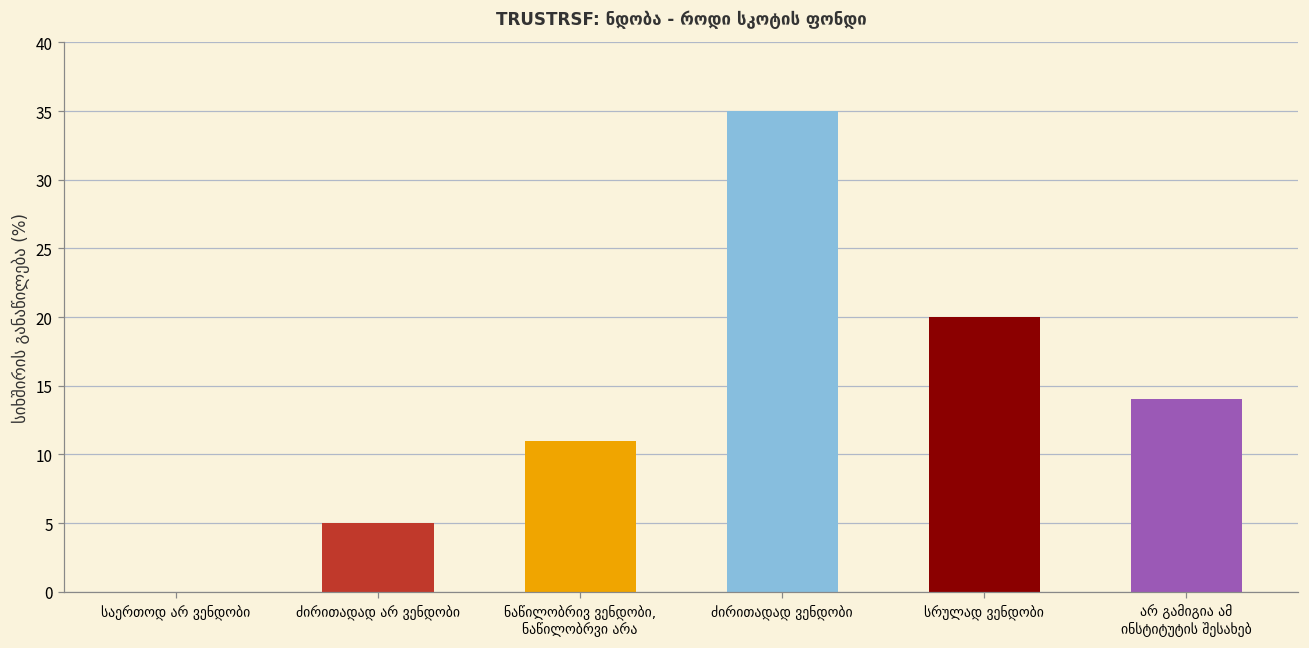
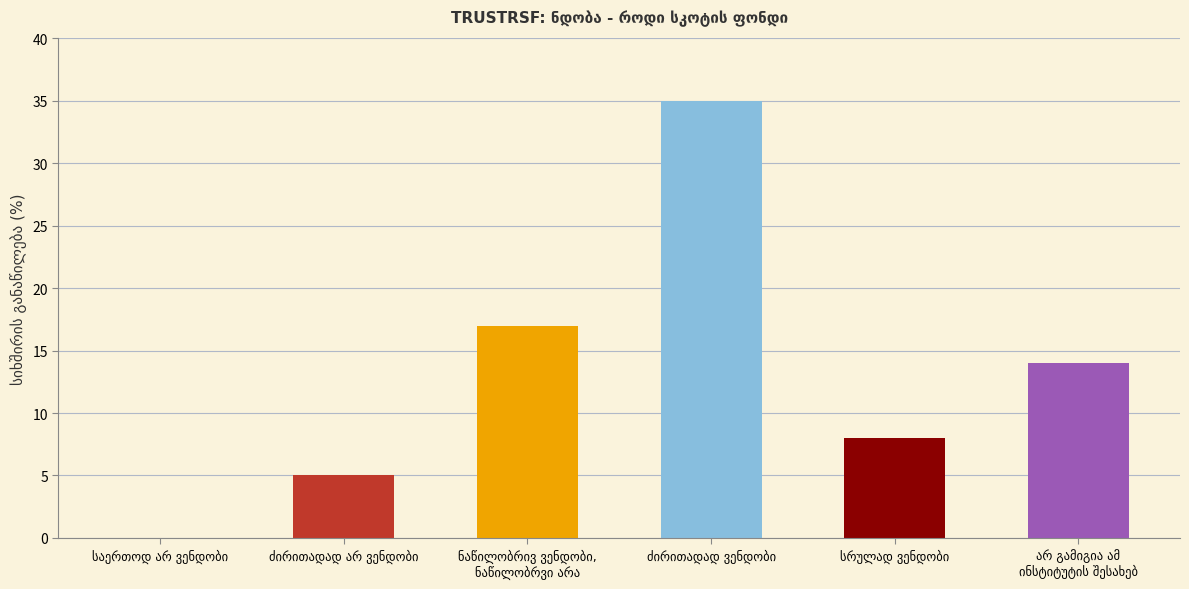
ნაწილობრივ ვენდობი, ნაწილობრვი არა: 11 -> 17
სრულად ვენდობი: 20 -> 8
